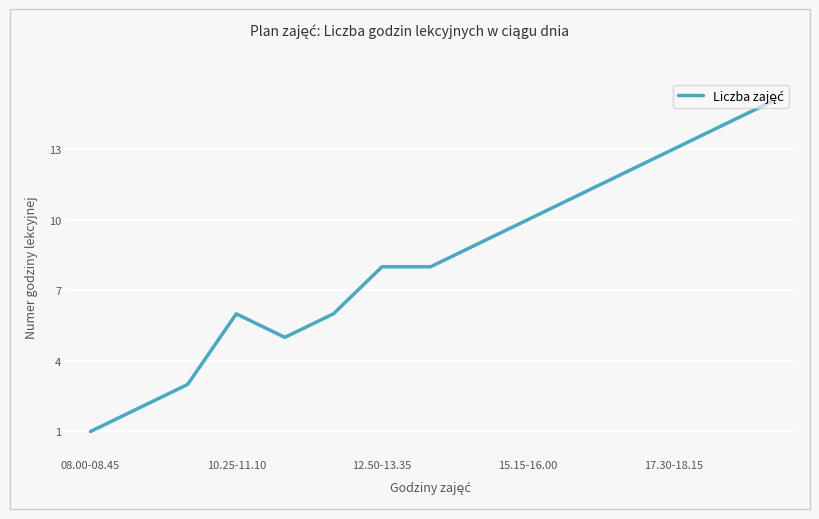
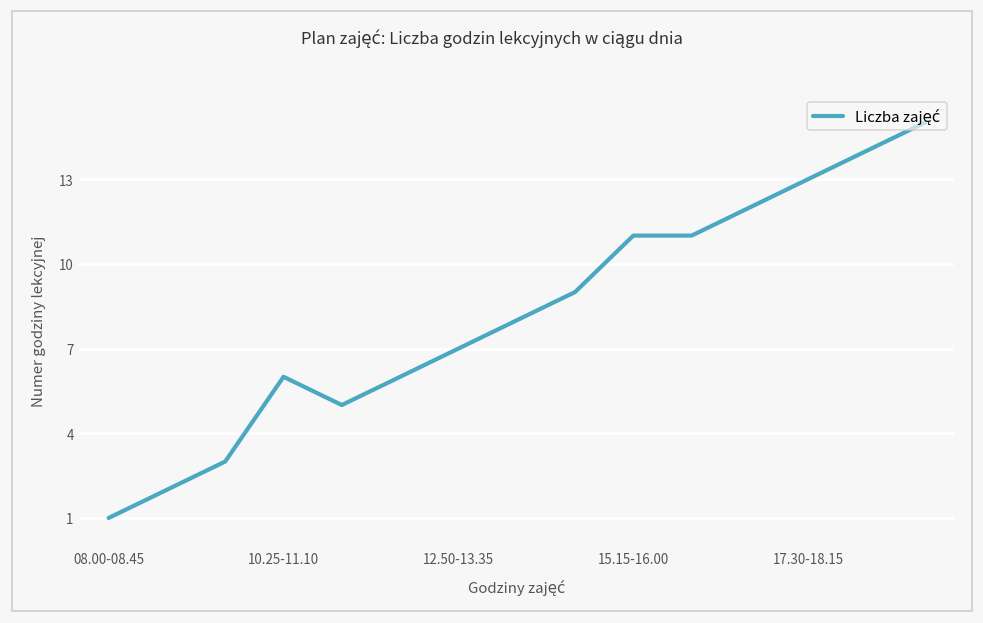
12.50-13.35: 8 -> 7
15.15-16.00: 10 -> 11
